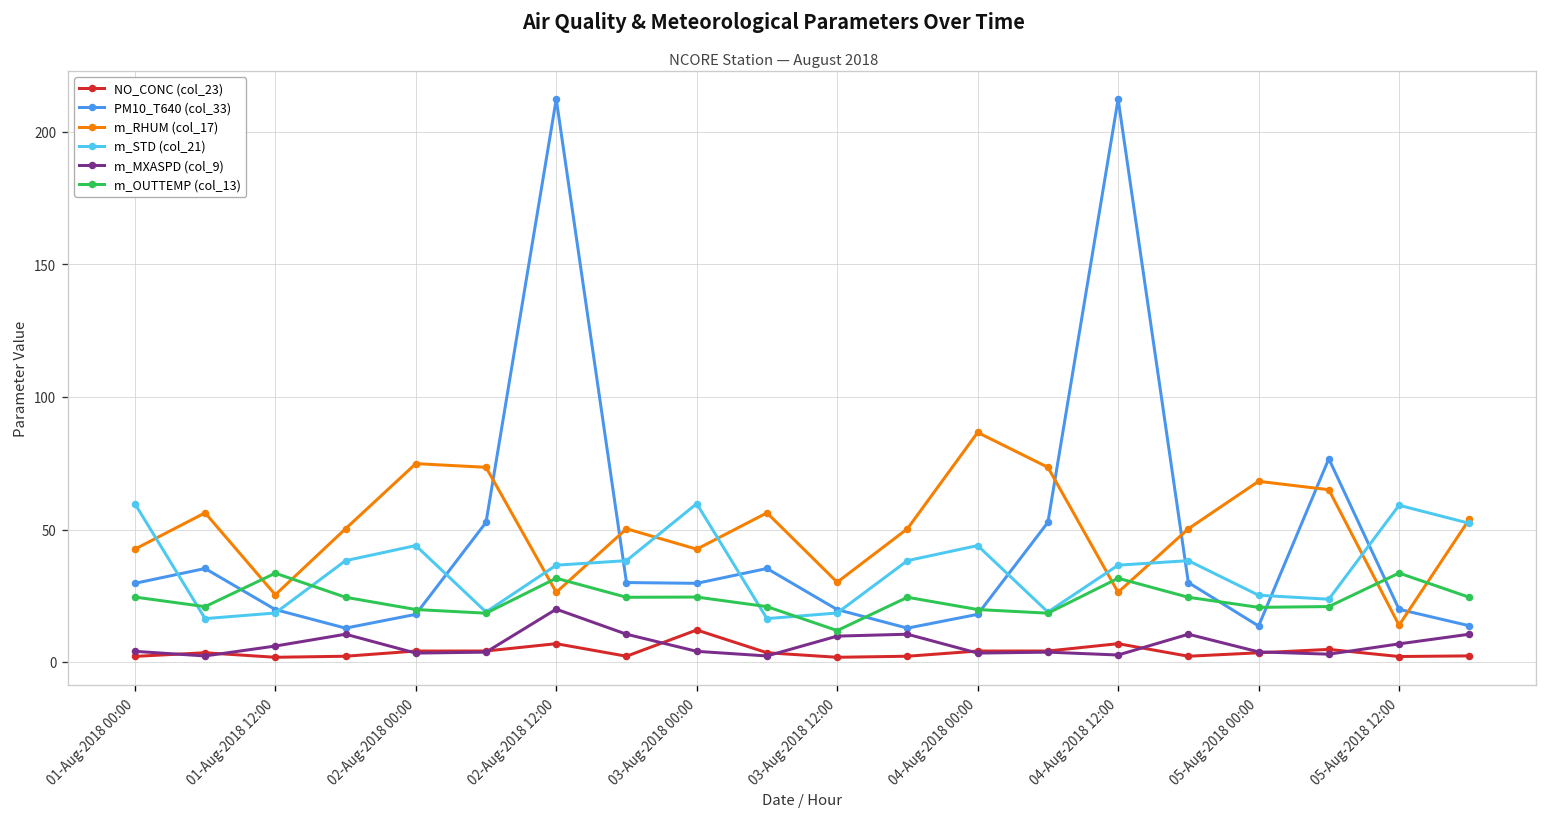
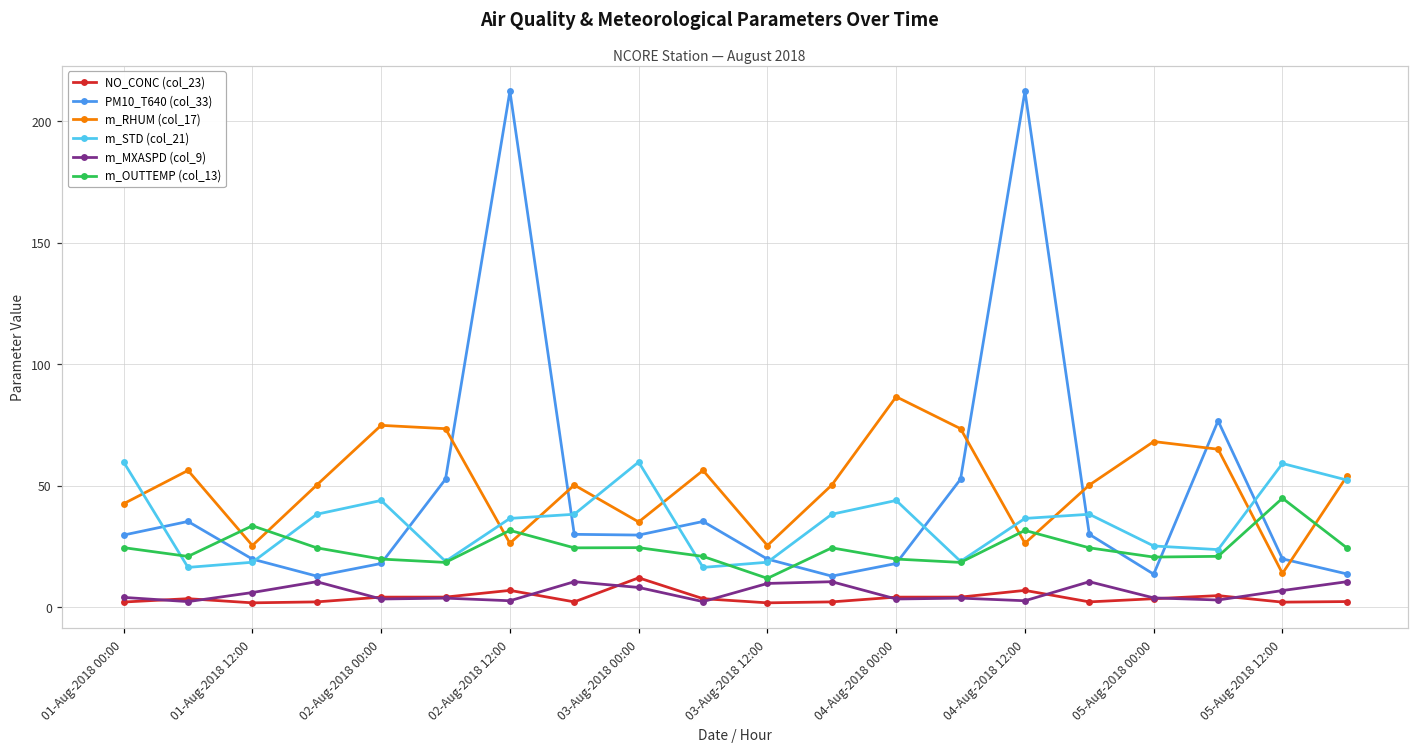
m_MXASPD (col_9), 02-Aug-2018 12:00: 20 -> 3
m_RHUM (col_17), 03-Aug-2018 00:00: 43 -> 35
m_MXASPD (col_9), 03-Aug-2018 00:00: 4 -> 8
m_RHUM (col_17), 03-Aug-2018 12:00: 30 -> 25
m_OUTTEMP (col_13), 05-Aug-2018 12:00: 34 -> 45
